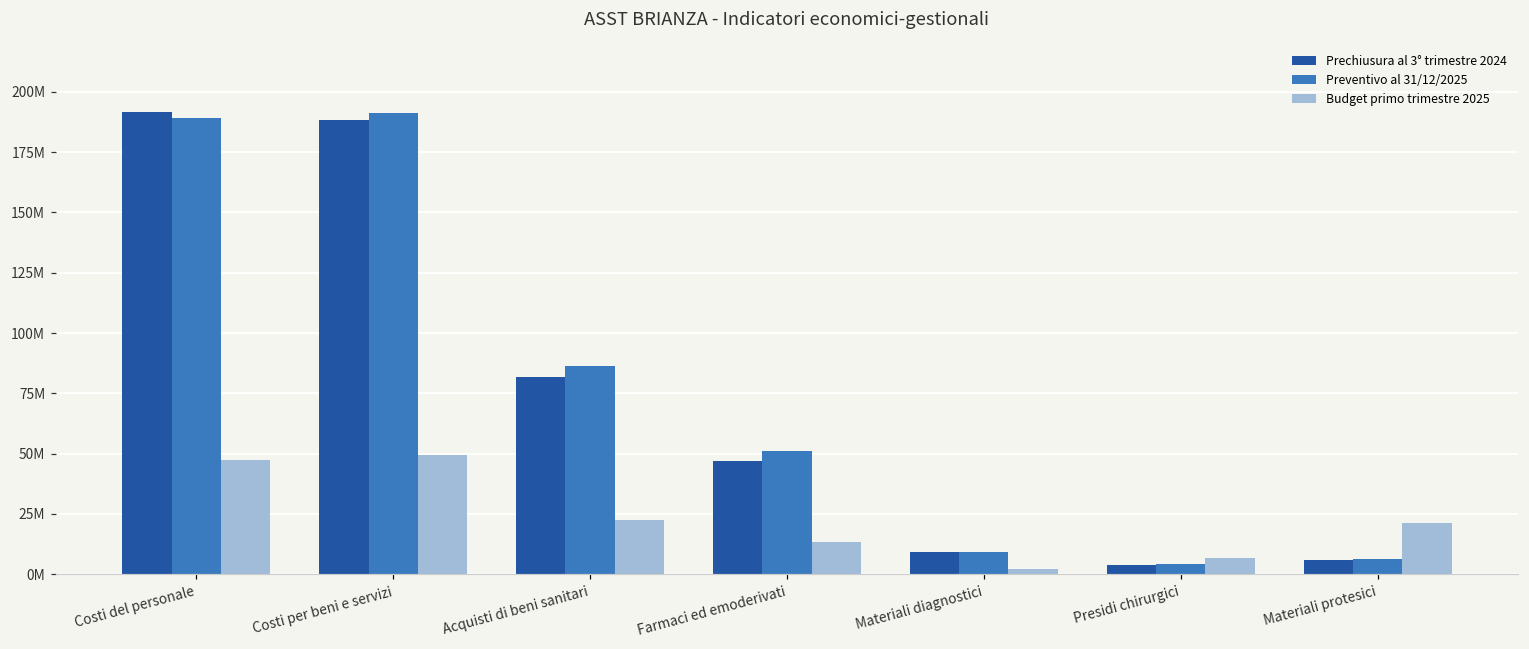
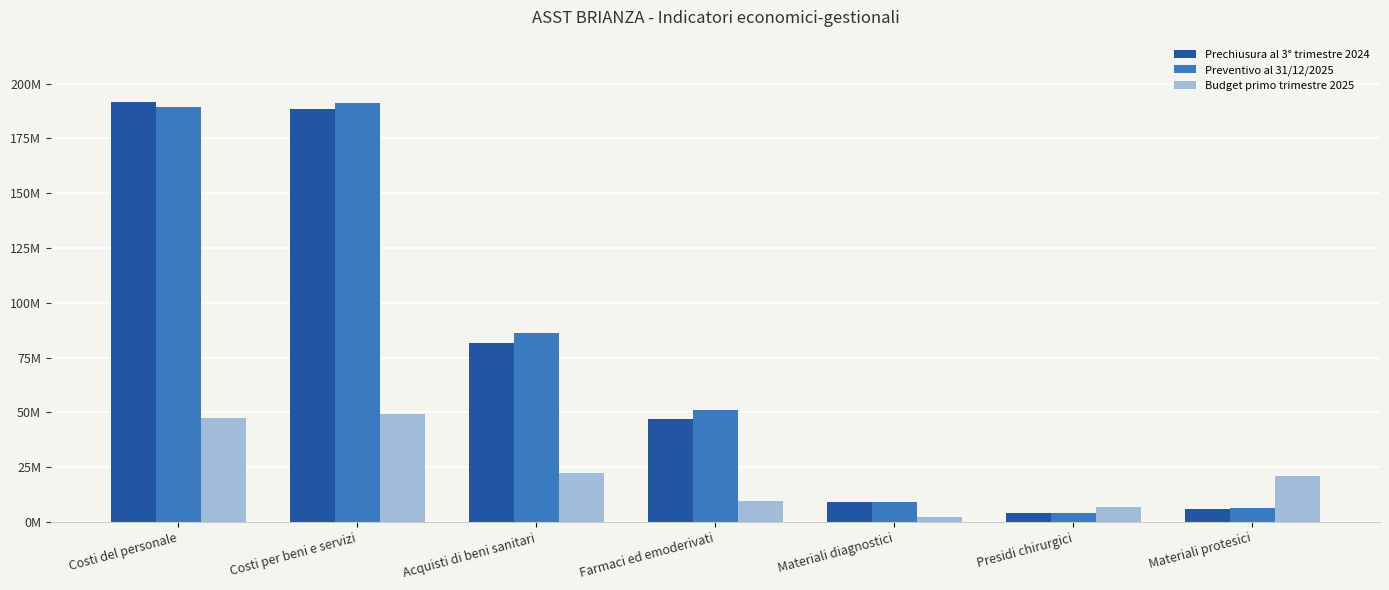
Budget primo trimestre 2025, Farmaci ed emoderivati: 13000000 -> 9000000
